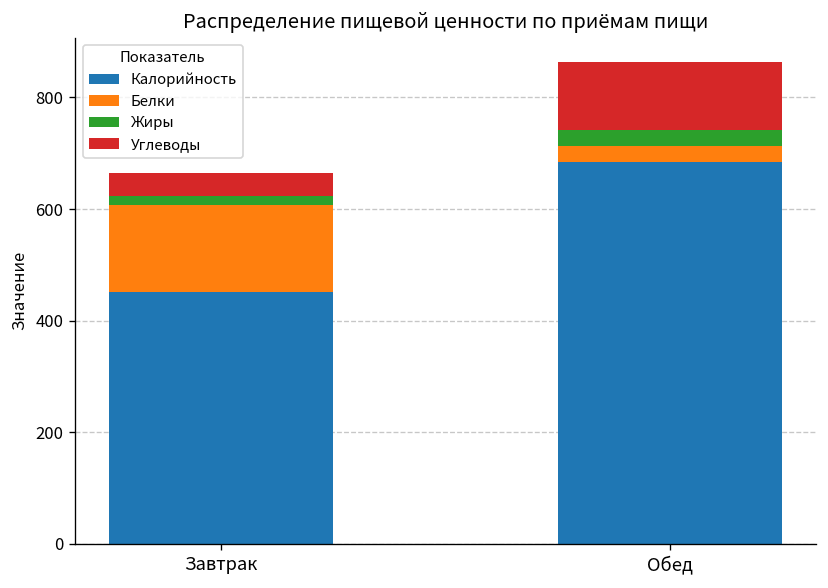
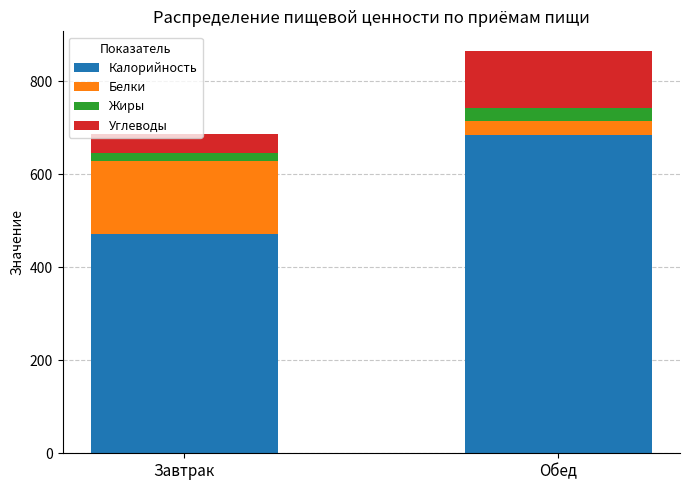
Калорийность, Завтрак: 450 -> 470
